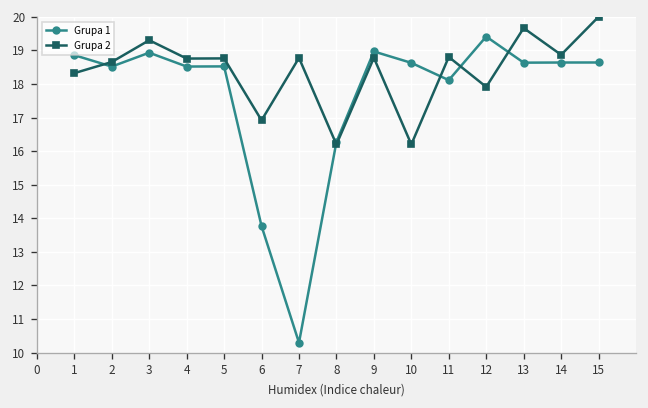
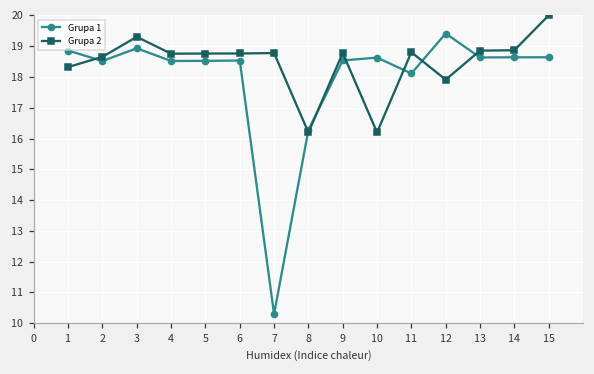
Grupa 1, 6: 13.8 -> 18.5
Grupa 2, 6: 16.9 -> 18.8
Grupa 1, 9: 19.0 -> 18.5
Grupa 2, 13: 19.7 -> 18.9
